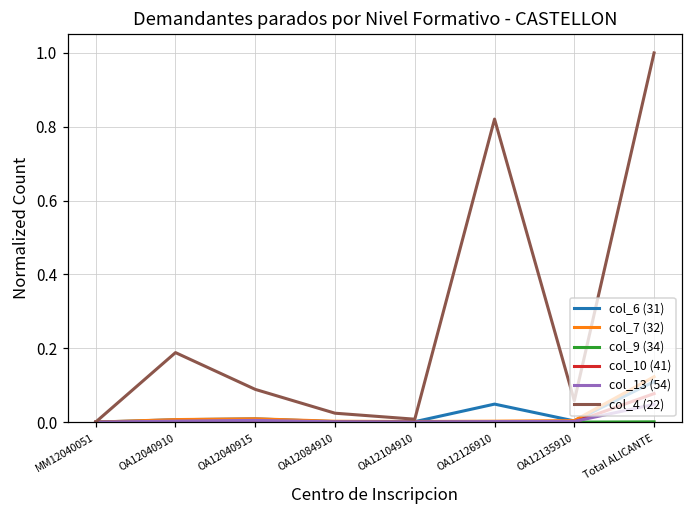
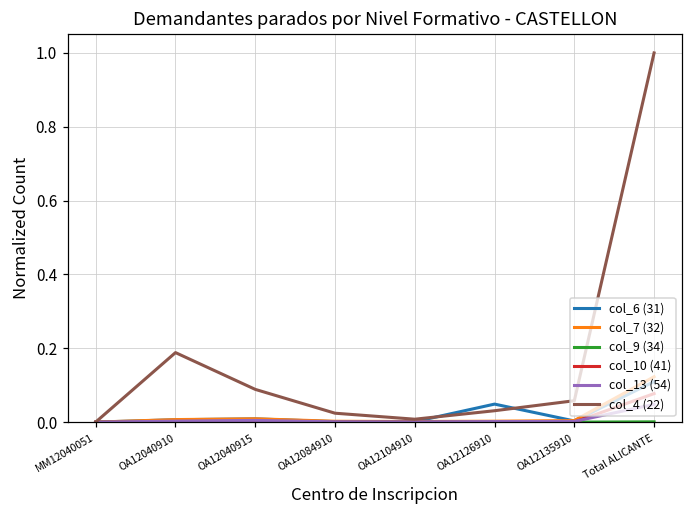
col_4 (22), OA12126910: 0.82 -> 0.03
